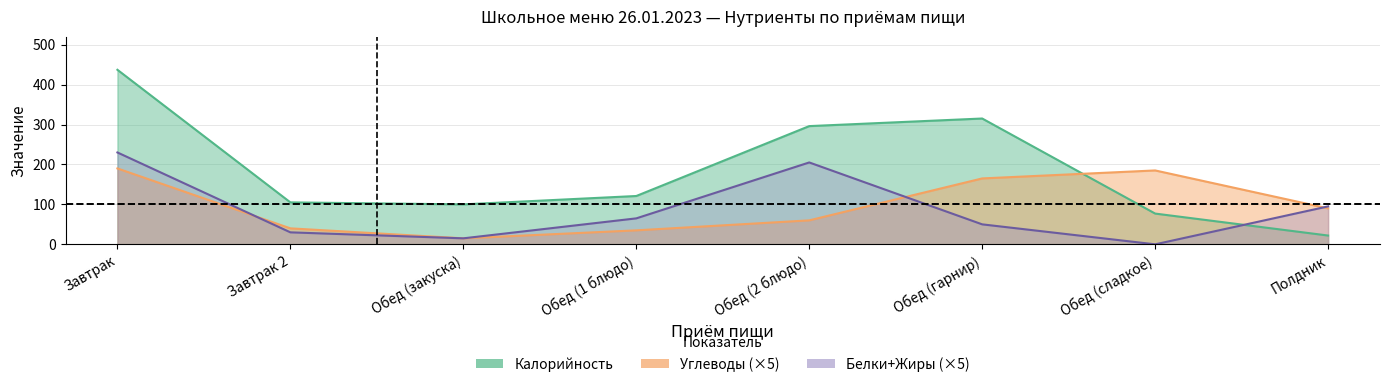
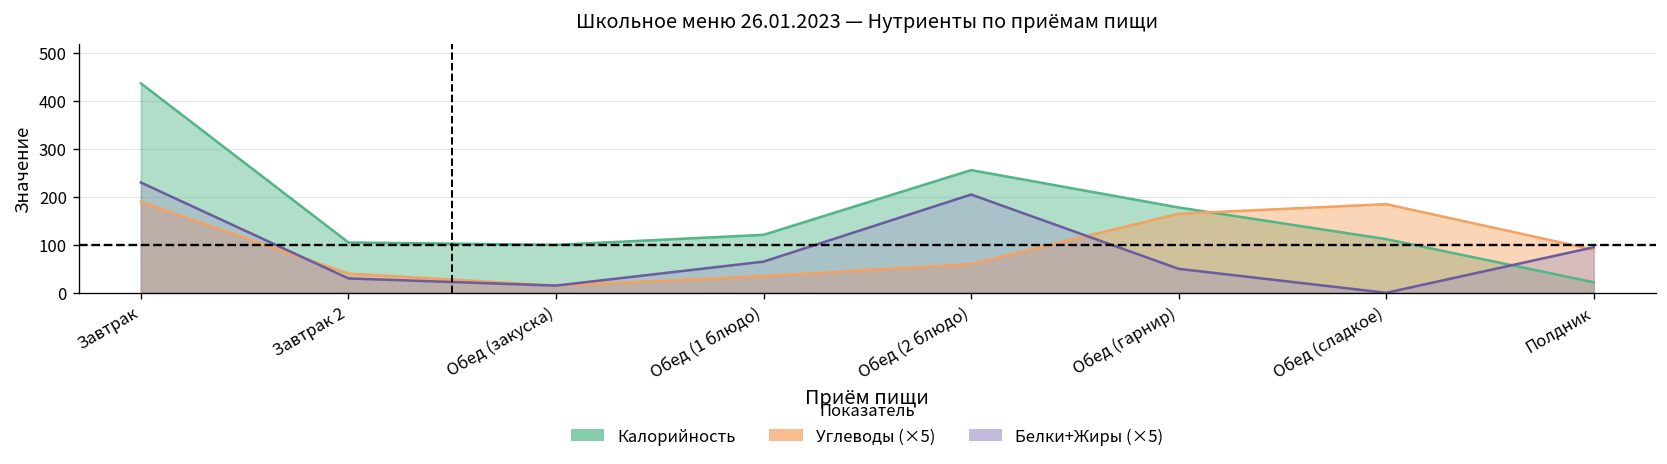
Калорийность, Обед (2 блюдо): 300 -> 260
Калорийность, Обед (гарнир): 320 -> 180
Калорийность, Обед (сладкое): 80 -> 110
